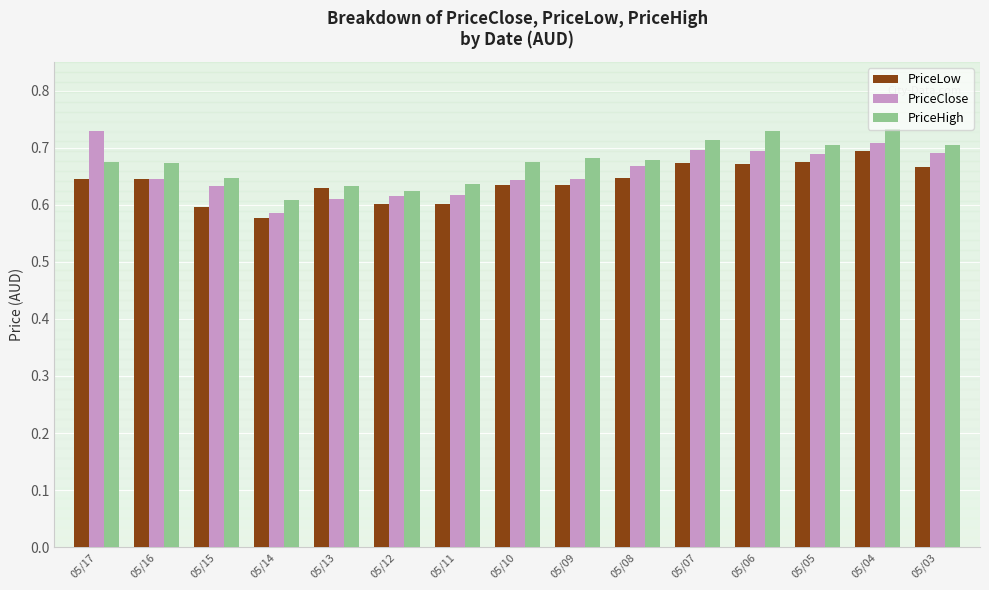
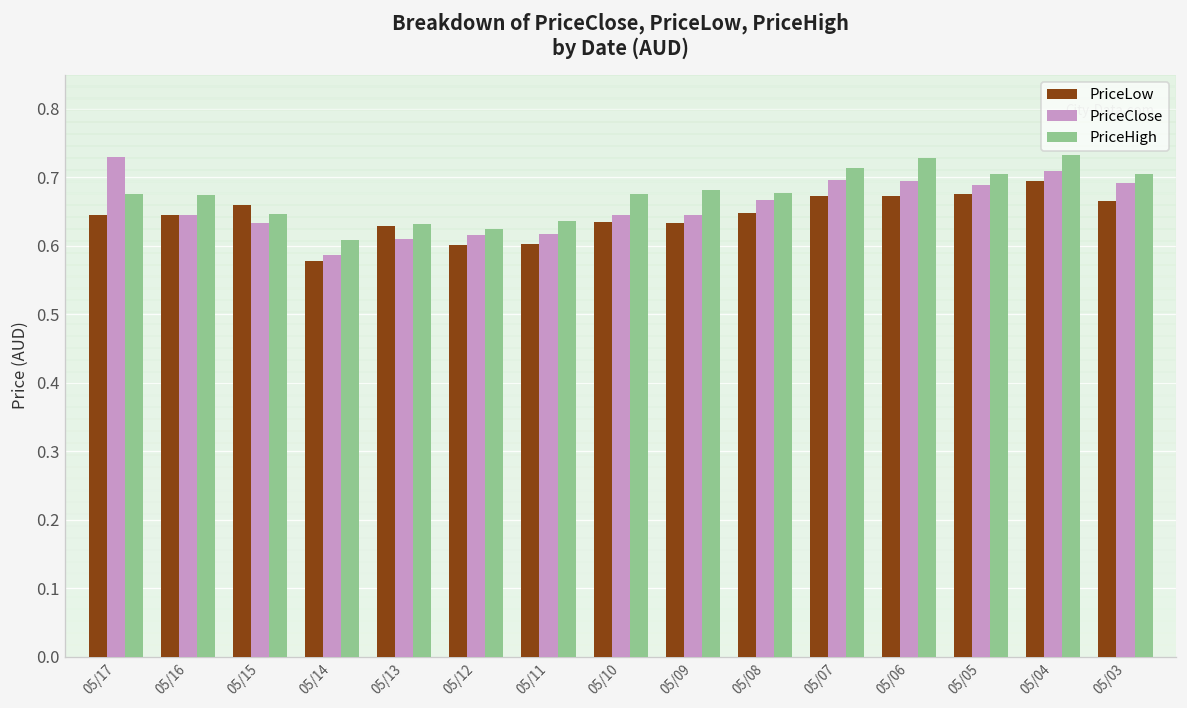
PriceLow, 05/15: 0.60 -> 0.66
